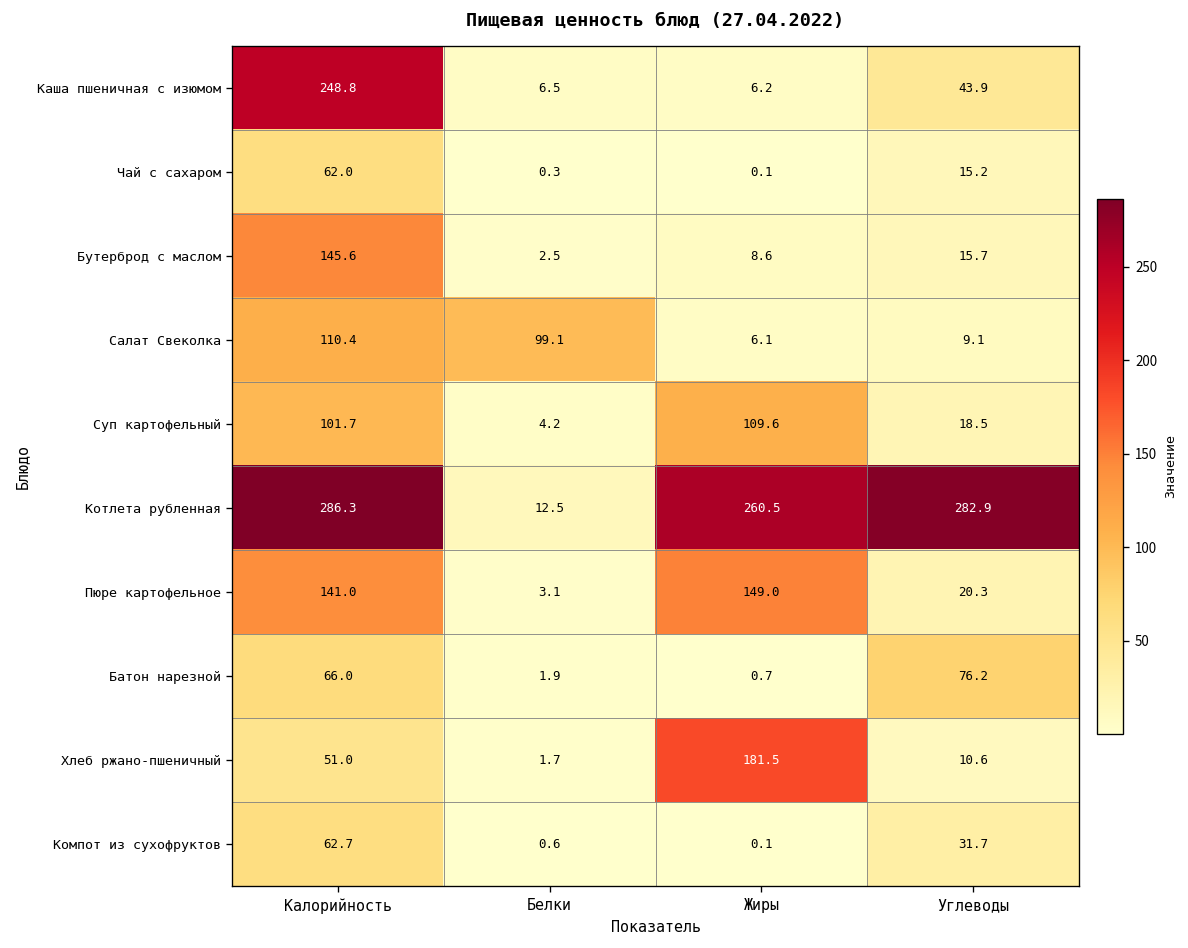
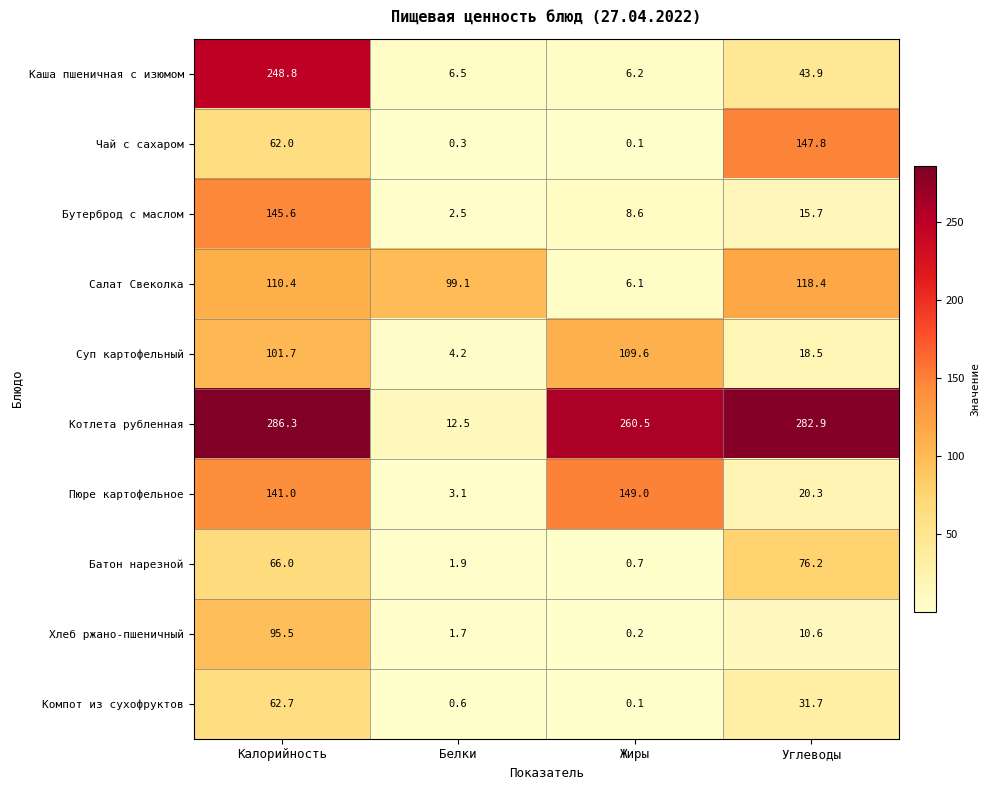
Чай с сахаром, Углеводы: 15.2 -> 147.8
Салат Свеколка, Углеводы: 9.1 -> 118.4
Хлеб ржано-пшеничный, Калорийность: 51.0 -> 95.5
Хлеб ржано-пшеничный, Жиры: 181.5 -> 0.2
